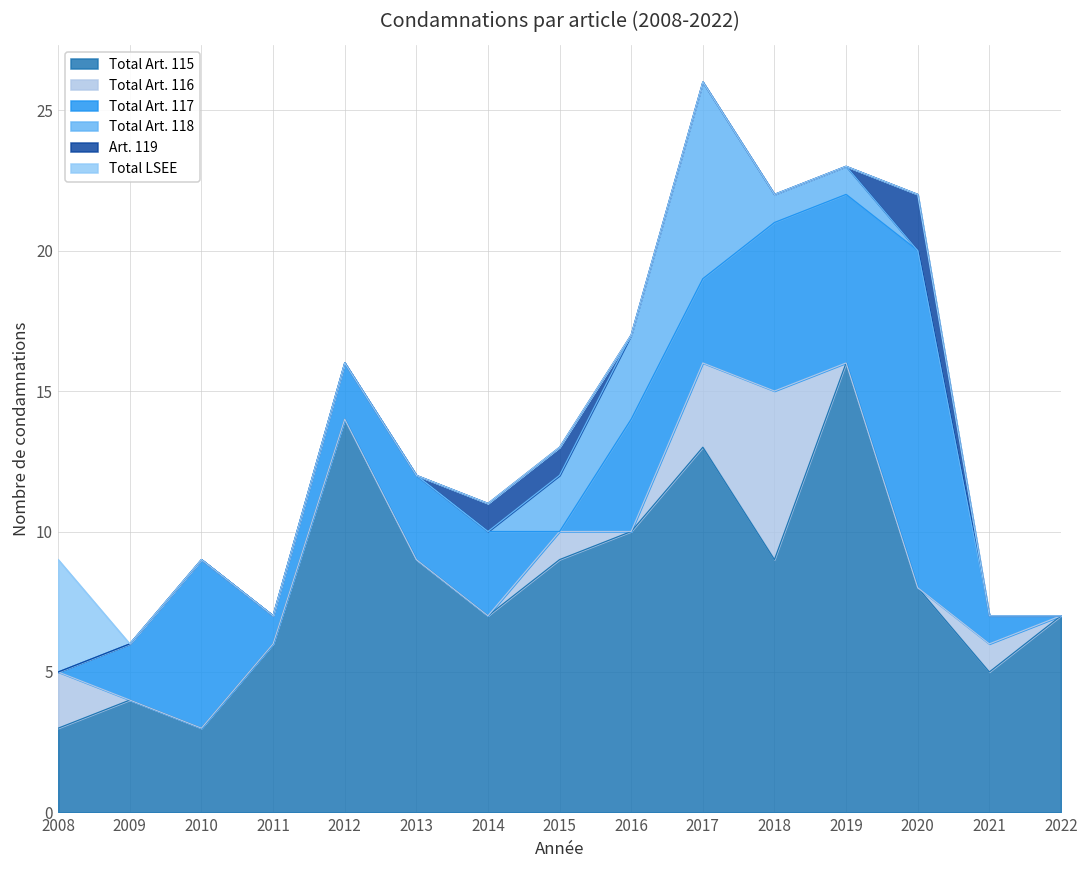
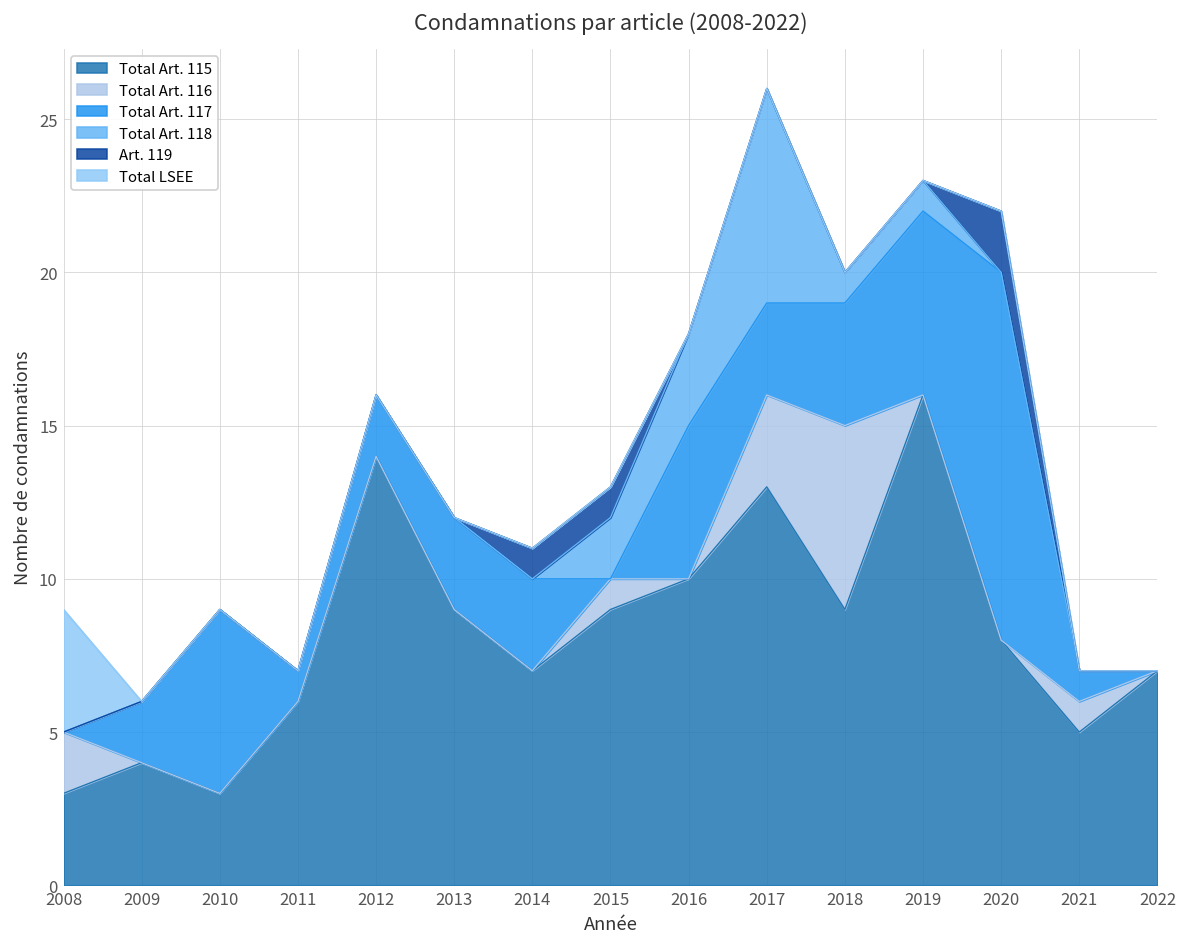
Total Art. 117, 2016: 4 -> 5
Total Art. 117, 2018: 6 -> 4
